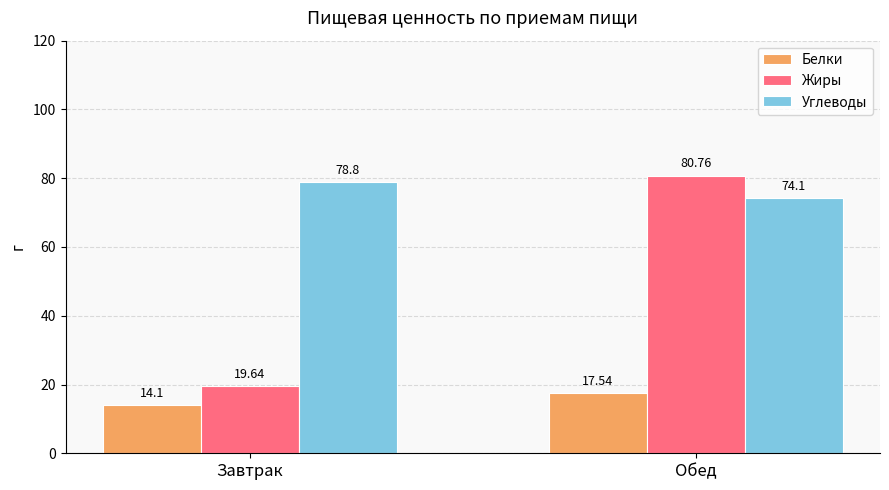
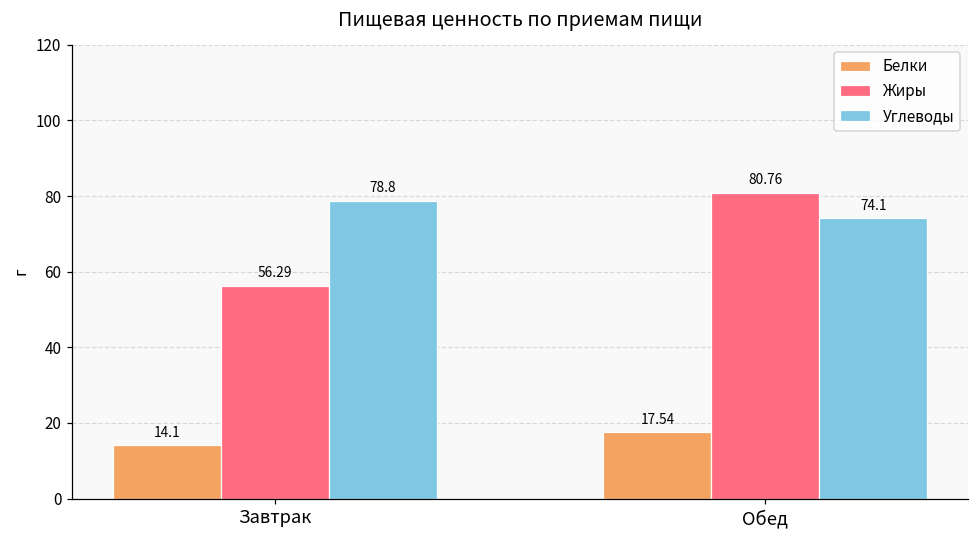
Жиры, Завтрак: 19.64 -> 56.29
